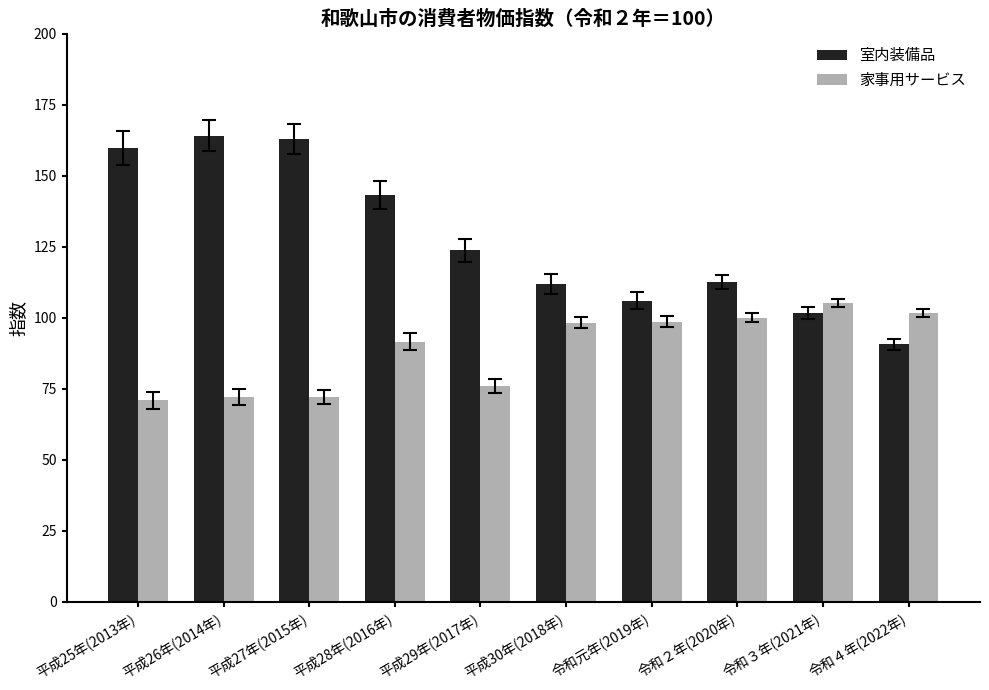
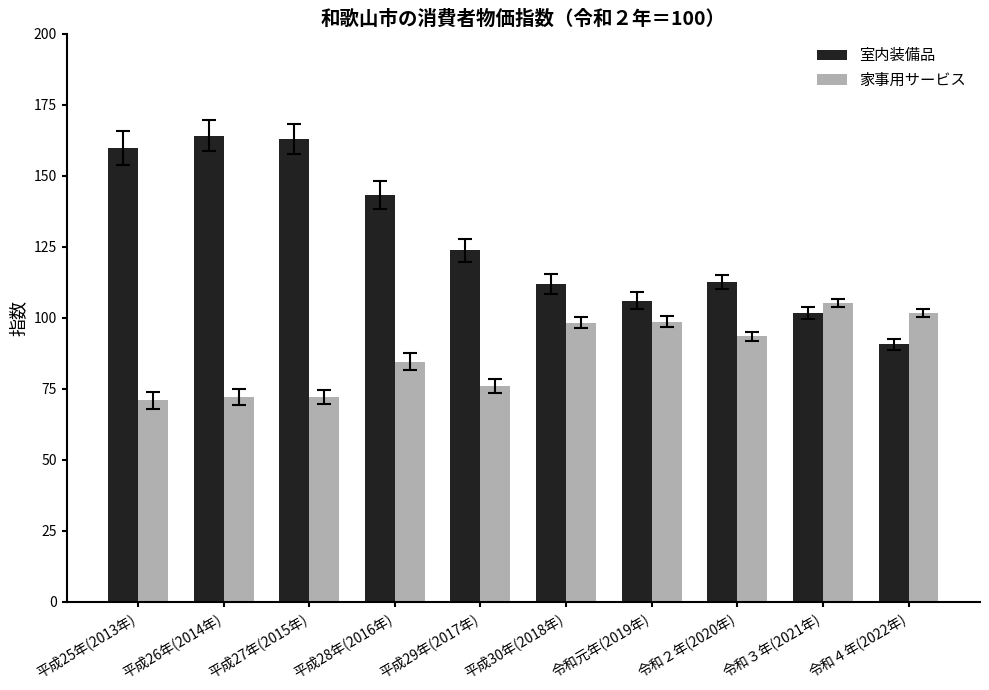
家事用サービス, 平成28年(2016年): 92 -> 85
家事用サービス, 令和２年(2020年): 100 -> 93
